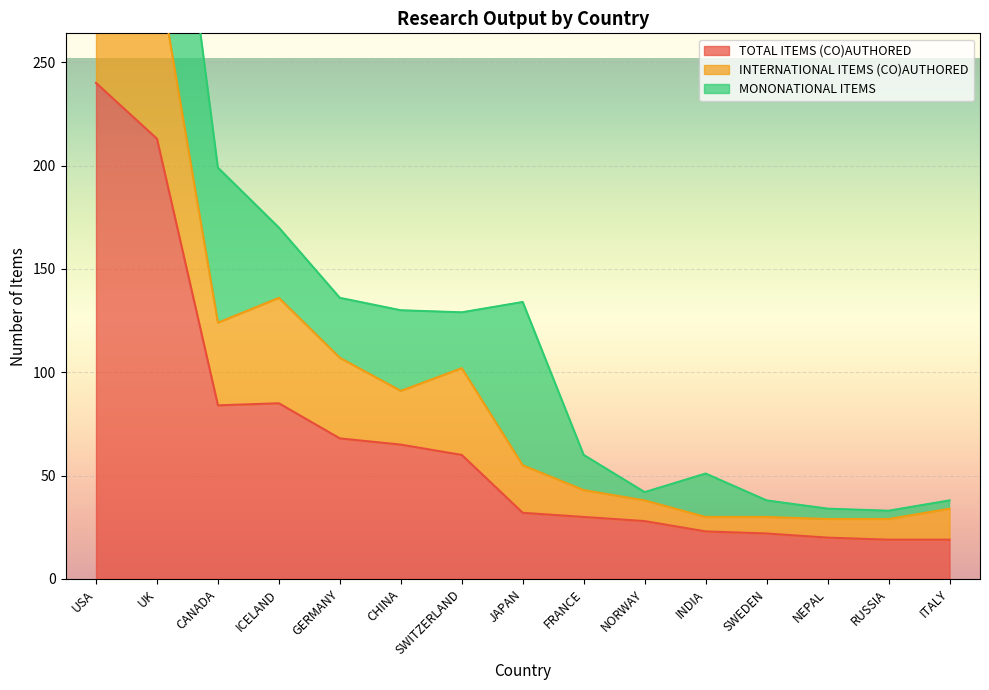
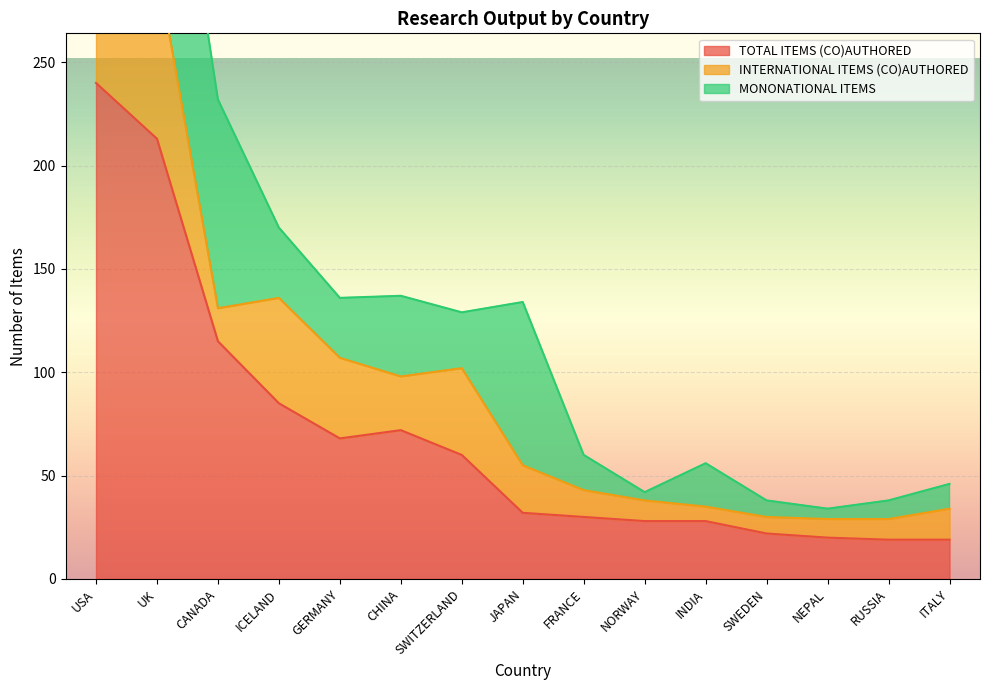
TOTAL ITEMS (CO)AUTHORED, CANADA: 84 -> 115
INTERNATIONAL ITEMS (CO)AUTHORED, CANADA: 40 -> 16
MONONATIONAL ITEMS, CANADA: 75 -> 101
TOTAL ITEMS (CO)AUTHORED, CHINA: 65 -> 72
TOTAL ITEMS (CO)AUTHORED, INDIA: 23 -> 28
MONONATIONAL ITEMS, RUSSIA: 4 -> 9
MONONATIONAL ITEMS, ITALY: 4 -> 12
